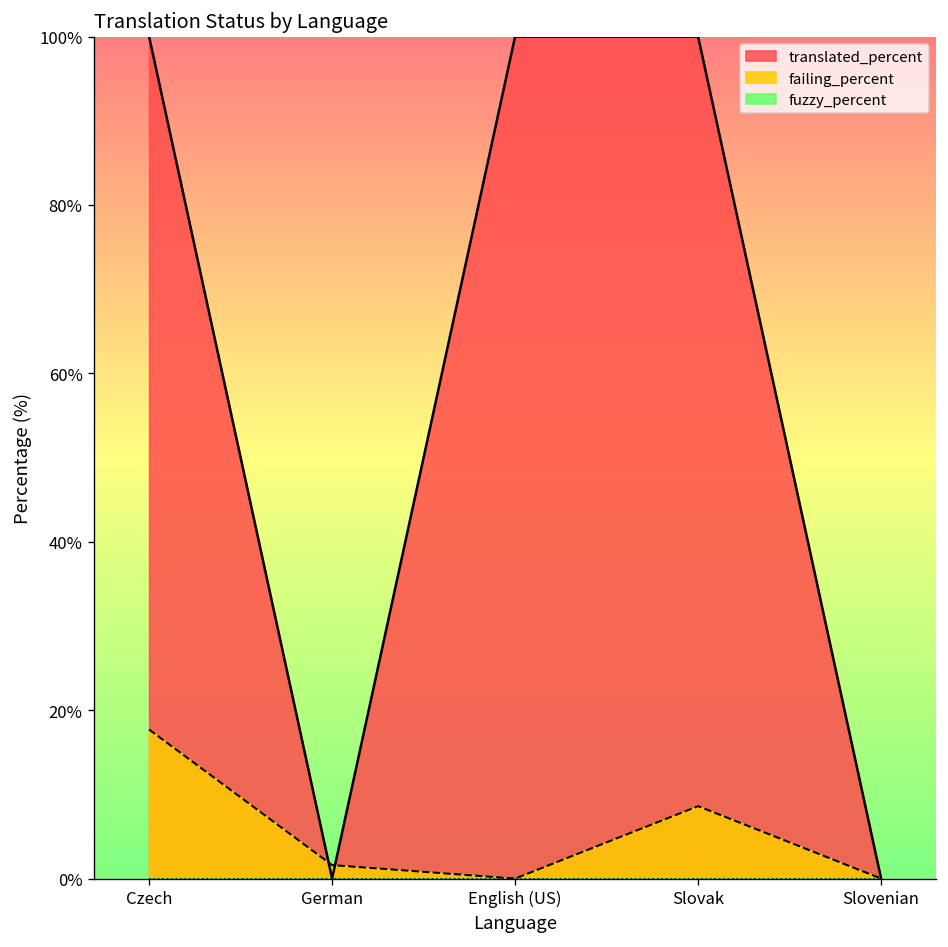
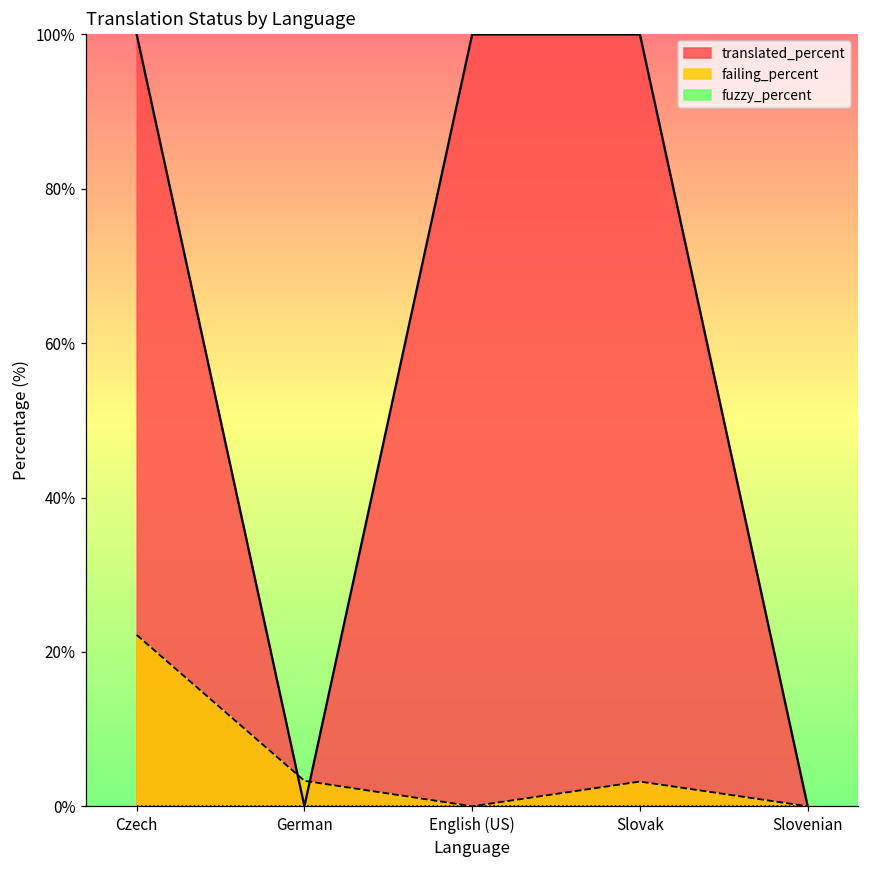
failing_percent, Czech: 18% -> 22%
failing_percent, German: 2% -> 3%
failing_percent, Slovak: 9% -> 3%
